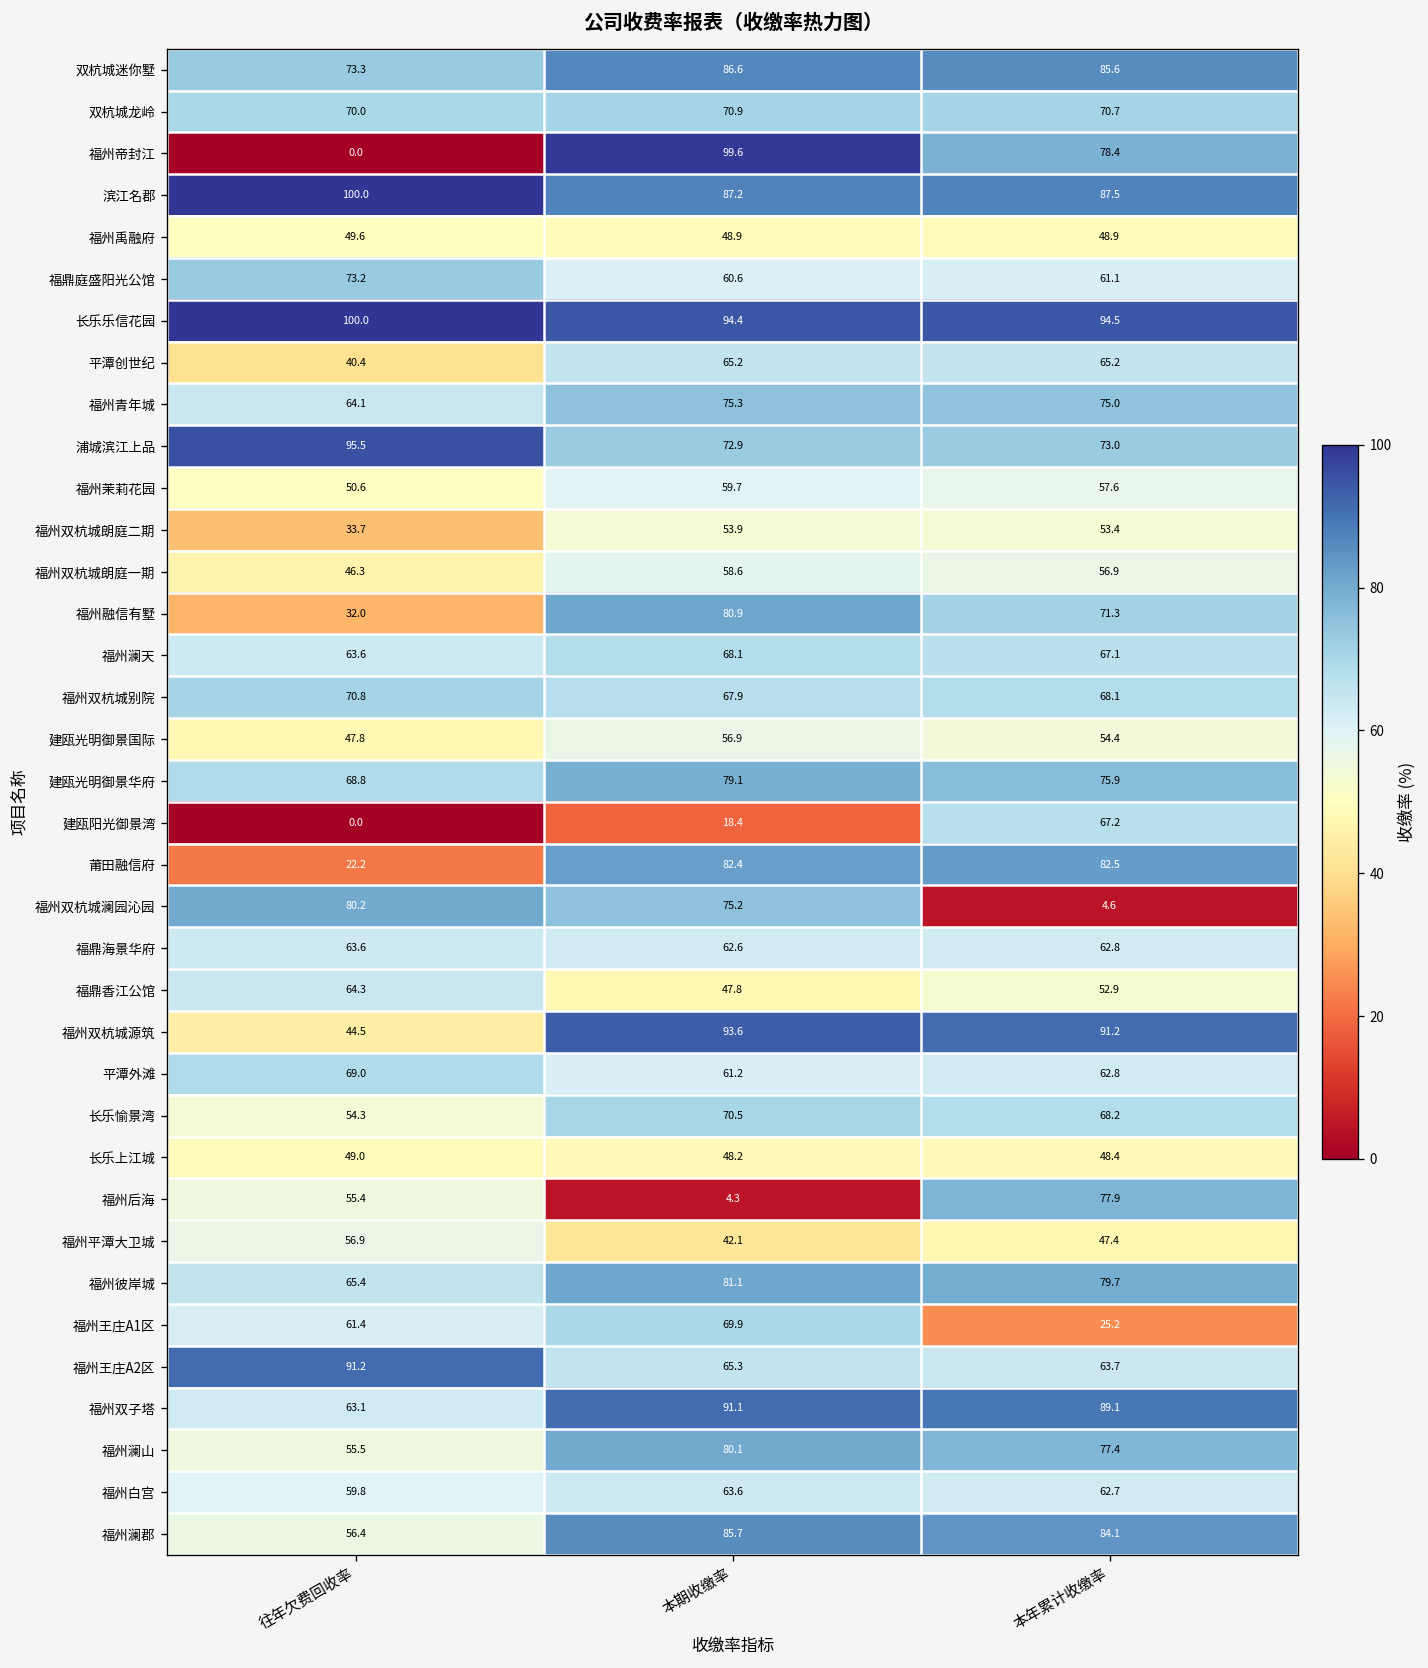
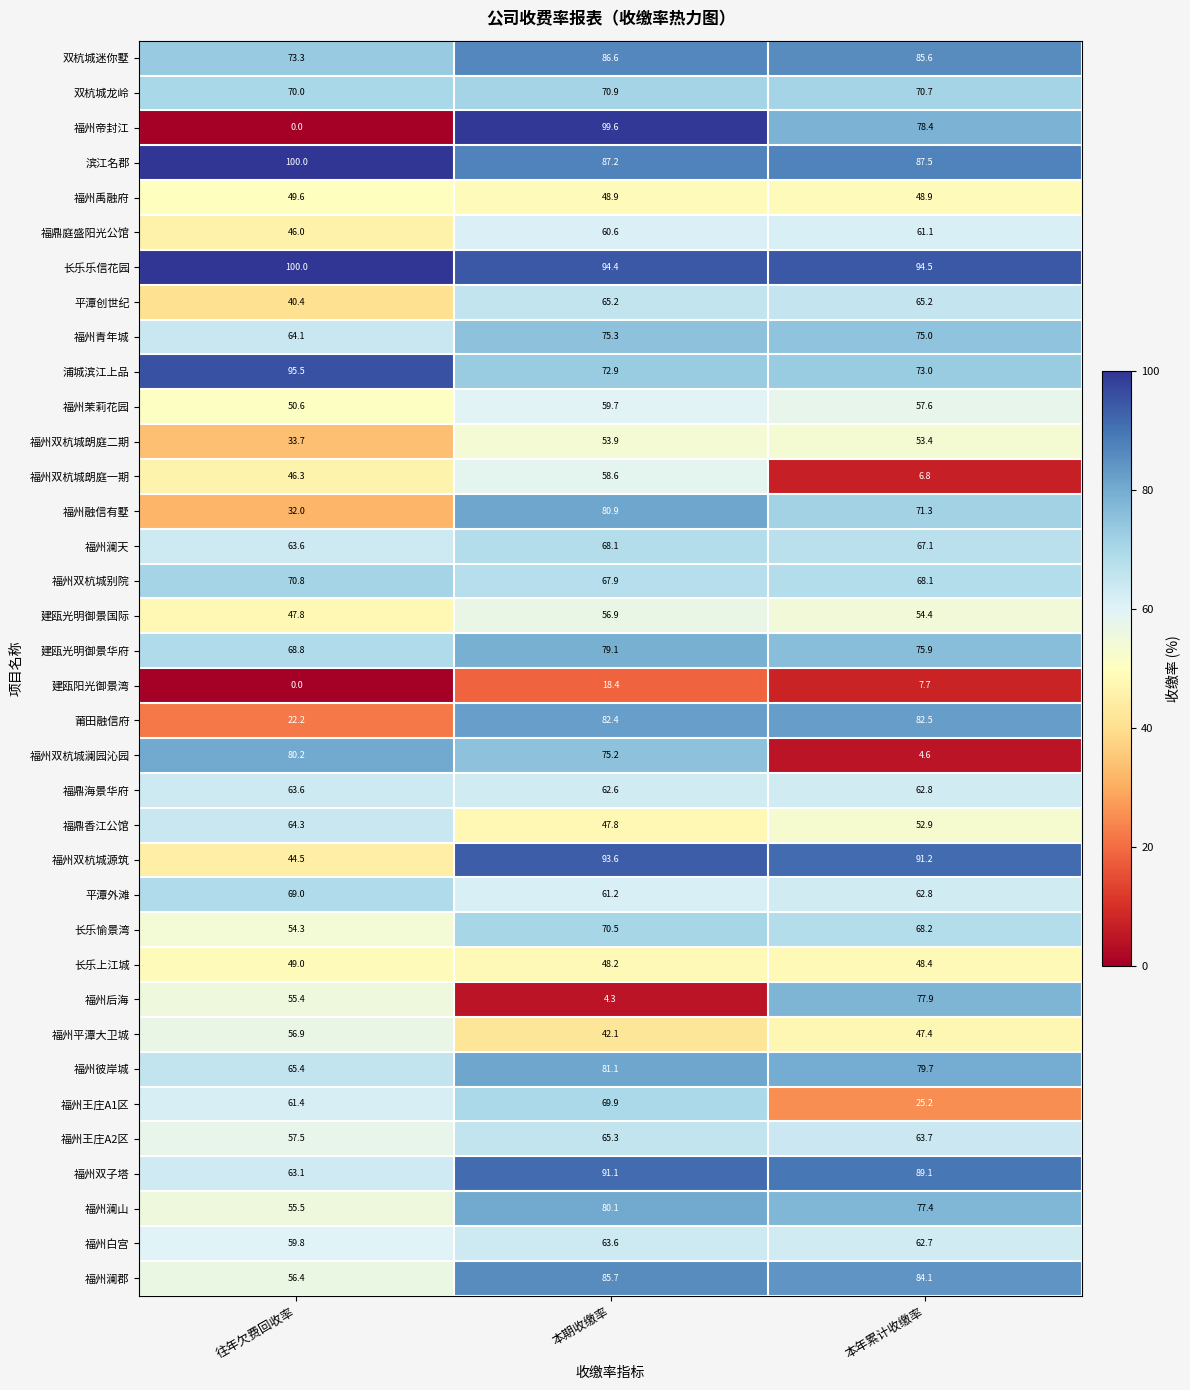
福鼎庭盛阳光公馆, 往年欠费回收率: 73.2 -> 46.0
福州双杭城朗庭一期, 本年累计收缴率: 56.9 -> 6.8
建瓯阳光御景湾, 本年累计收缴率: 67.2 -> 7.7
福州王庄A2区, 往年欠费回收率: 91.2 -> 57.5
